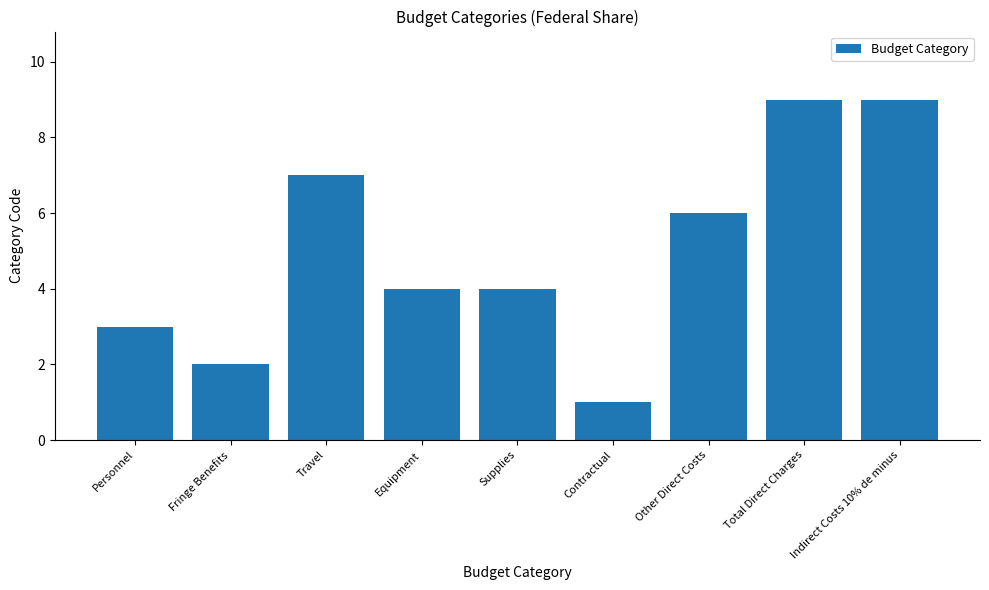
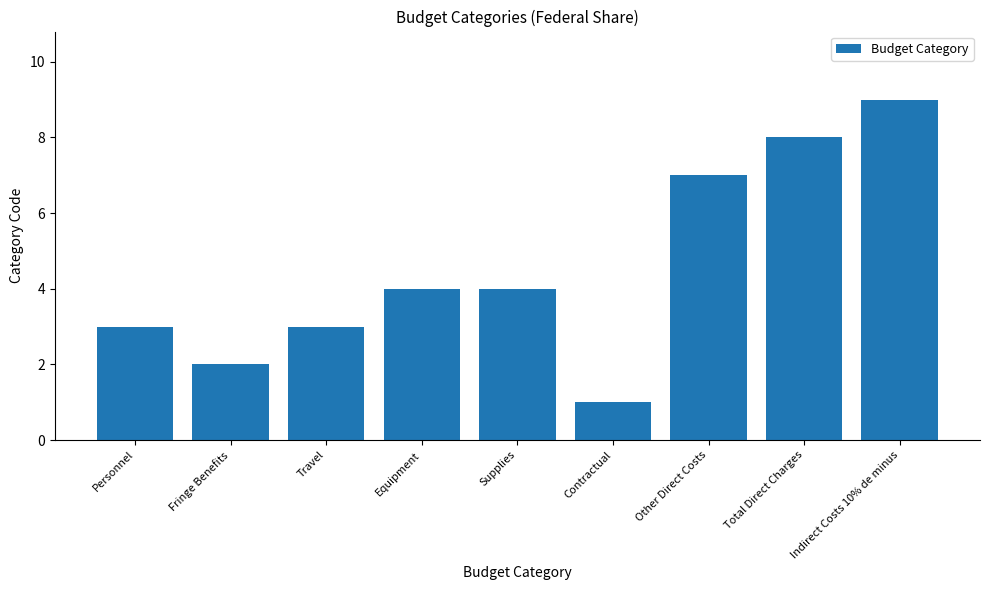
Travel: 7 -> 3
Other Direct Costs: 6 -> 7
Total Direct Charges: 9 -> 8
